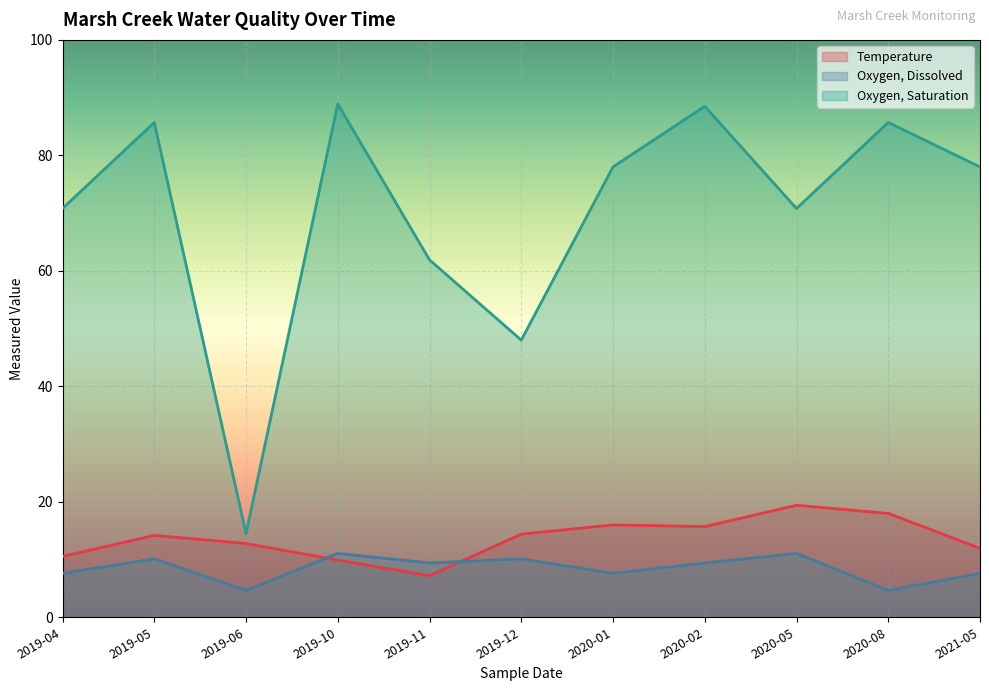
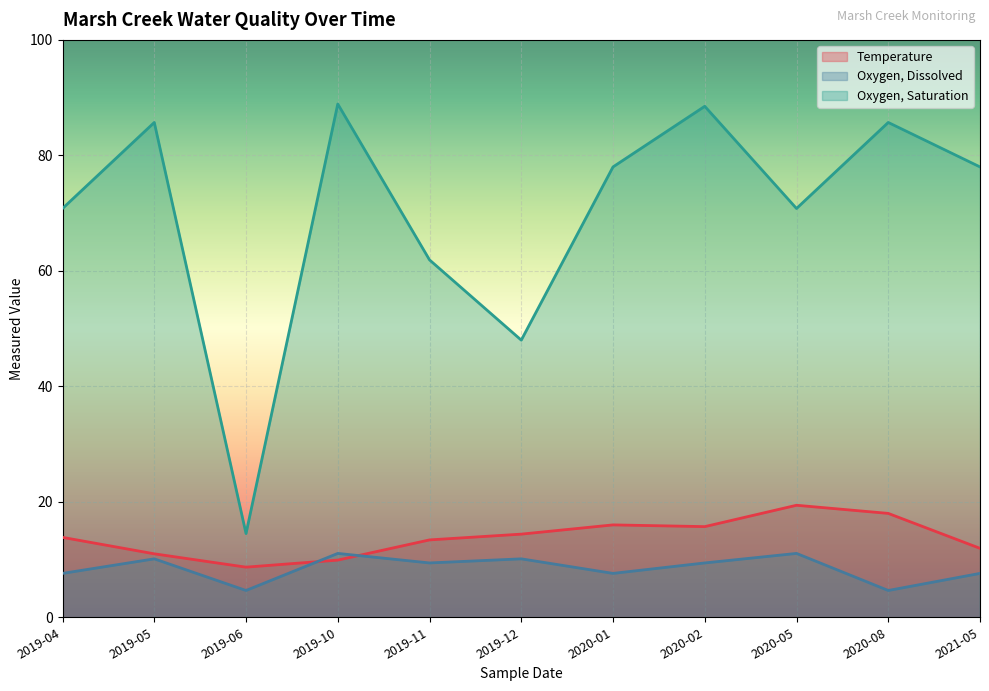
Temperature, 2019-04: 11 -> 14
Temperature, 2019-05: 14 -> 11
Temperature, 2019-06: 13 -> 9
Temperature, 2019-11: 7 -> 13
